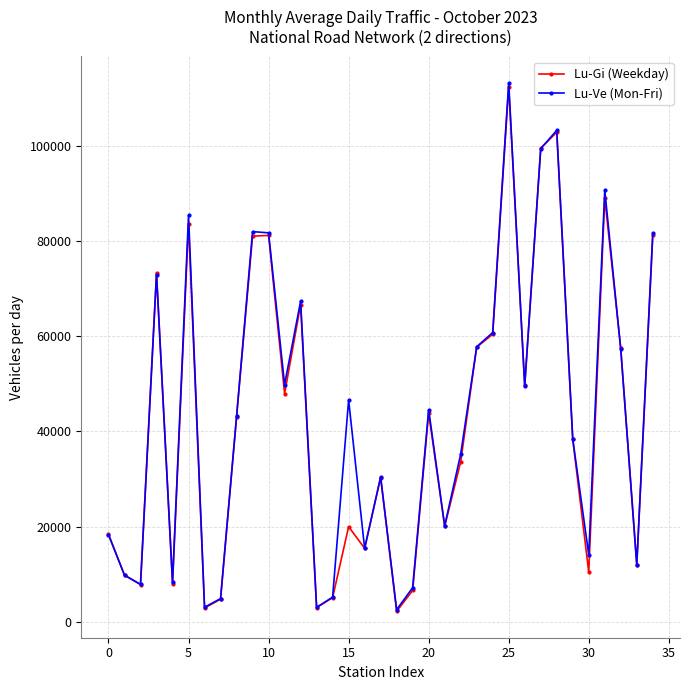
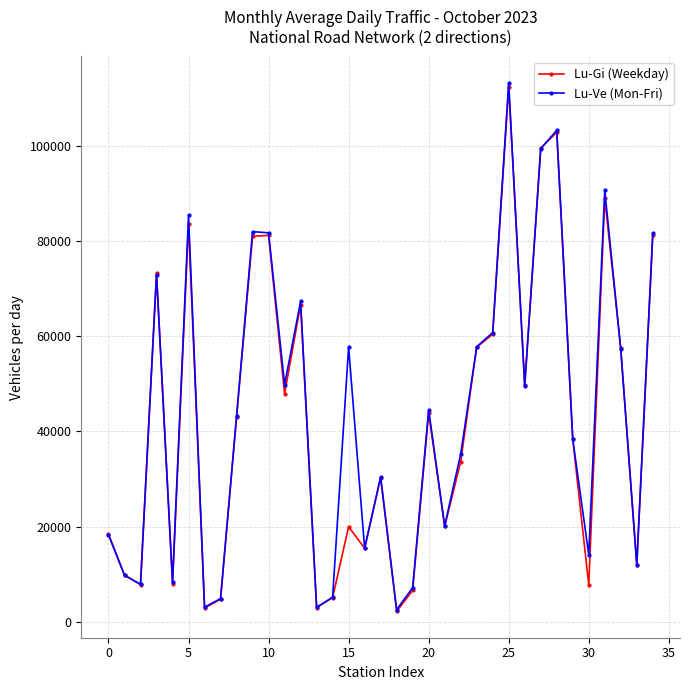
Lu-Ve (Mon-Fri), 15: 47000 -> 58000
Lu-Gi (Weekday), 30: 10000 -> 8000
